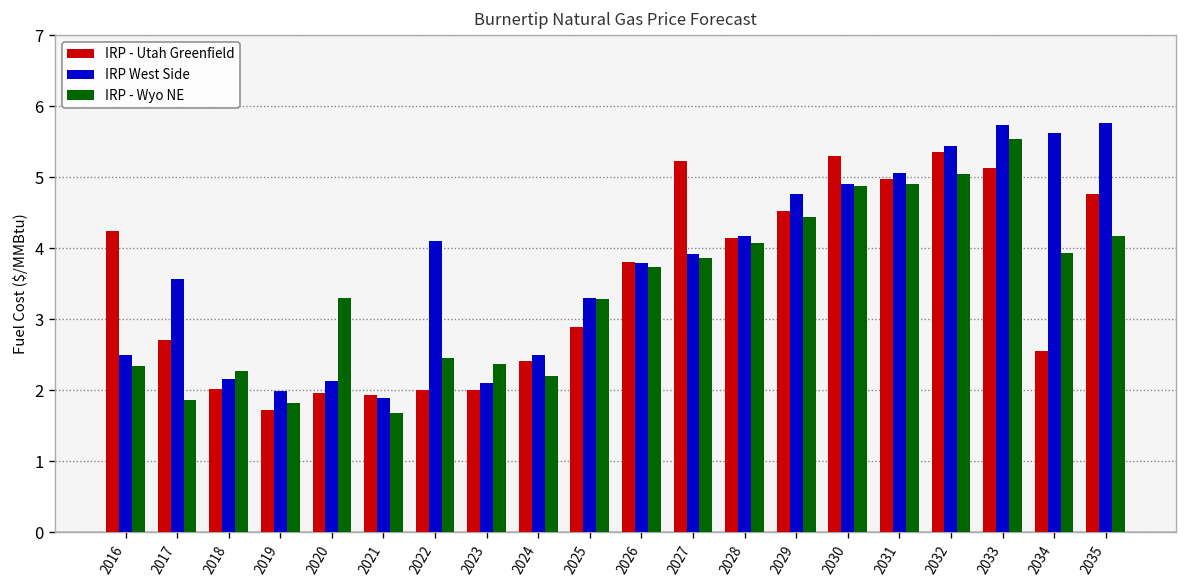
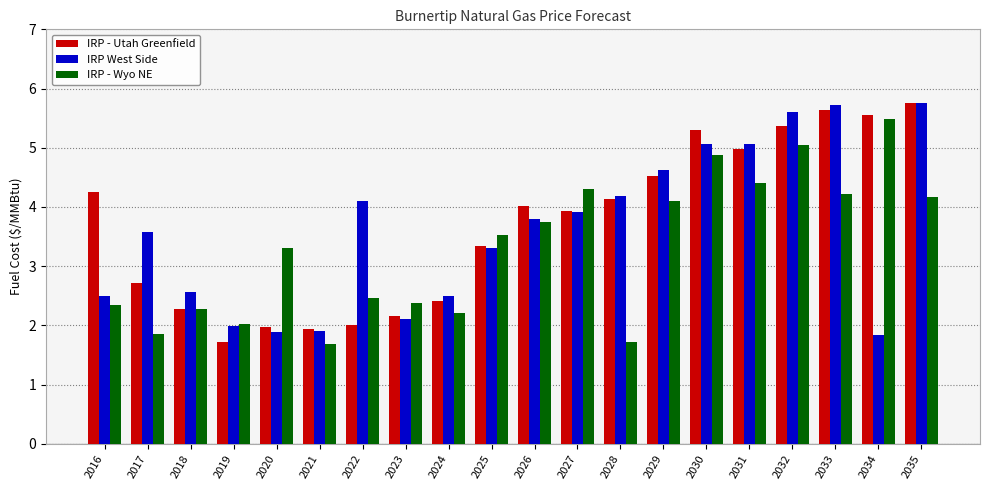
IRP - Utah Greenfield, 2018: 2.0 -> 2.3
IRP West Side, 2018: 2.2 -> 2.6
IRP - Wyo NE, 2019: 1.8 -> 2.0
IRP West Side, 2020: 2.1 -> 1.9
IRP - Utah Greenfield, 2023: 2.0 -> 2.2
IRP - Utah Greenfield, 2025: 2.9 -> 3.3
IRP - Wyo NE, 2025: 3.3 -> 3.5
IRP - Utah Greenfield, 2026: 3.8 -> 4.0
IRP - Utah Greenfield, 2027: 5.2 -> 3.9
IRP - Wyo NE, 2027: 3.9 -> 4.3
IRP - Wyo NE, 2028: 4.1 -> 1.7
IRP West Side, 2029: 4.8 -> 4.6
IRP - Wyo NE, 2029: 4.4 -> 4.1
IRP West Side, 2030: 4.9 -> 5.1
IRP - Wyo NE, 2031: 4.9 -> 4.4
IRP West Side, 2032: 5.4 -> 5.6
IRP - Utah Greenfield, 2033: 5.1 -> 5.6
IRP - Wyo NE, 2033: 5.5 -> 4.2
IRP - Utah Greenfield, 2034: 2.6 -> 5.6
IRP West Side, 2034: 5.6 -> 1.8
IRP - Wyo NE, 2034: 3.9 -> 5.5
IRP - Utah Greenfield, 2035: 4.8 -> 5.8
